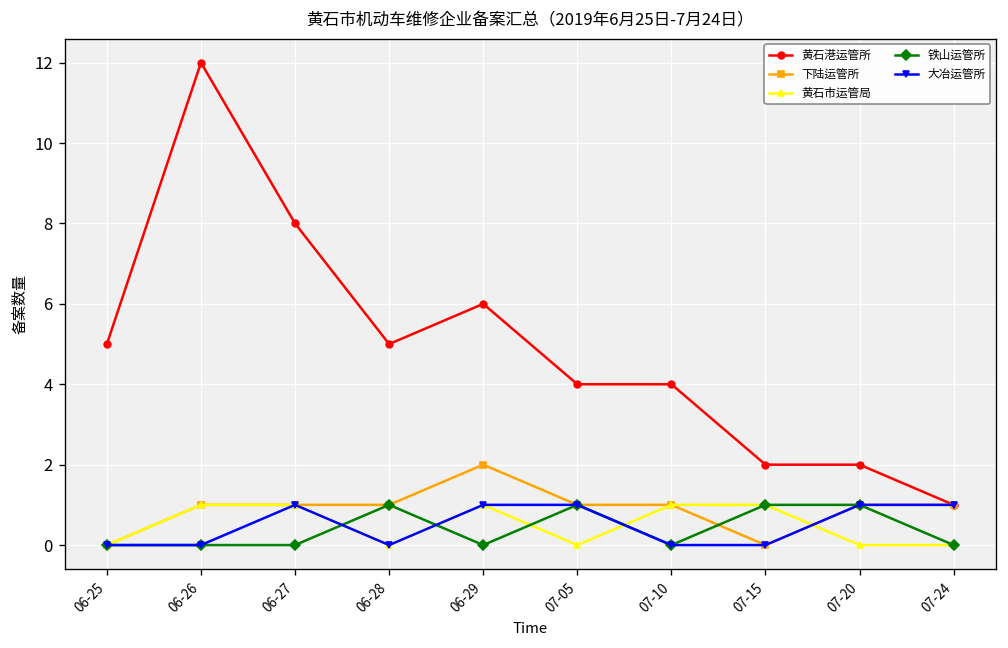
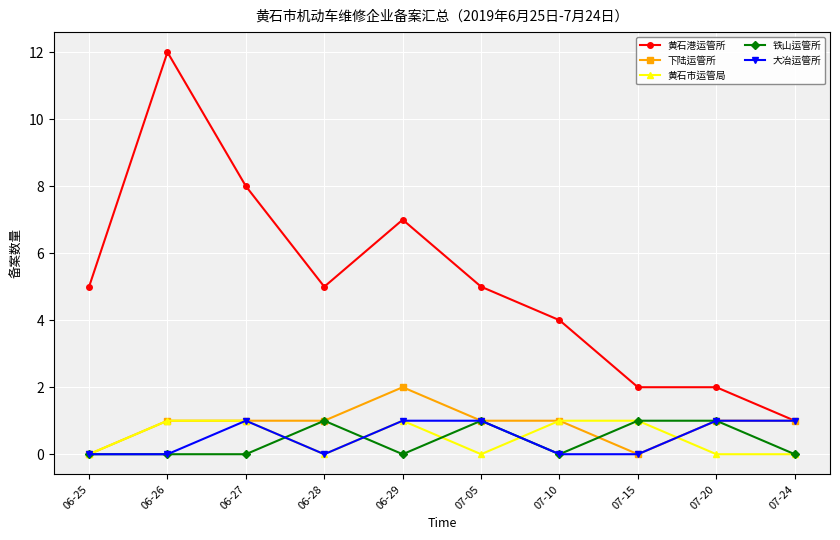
黄石港运管所, 06-29: 6 -> 7
黄石港运管所, 07-05: 4 -> 5
